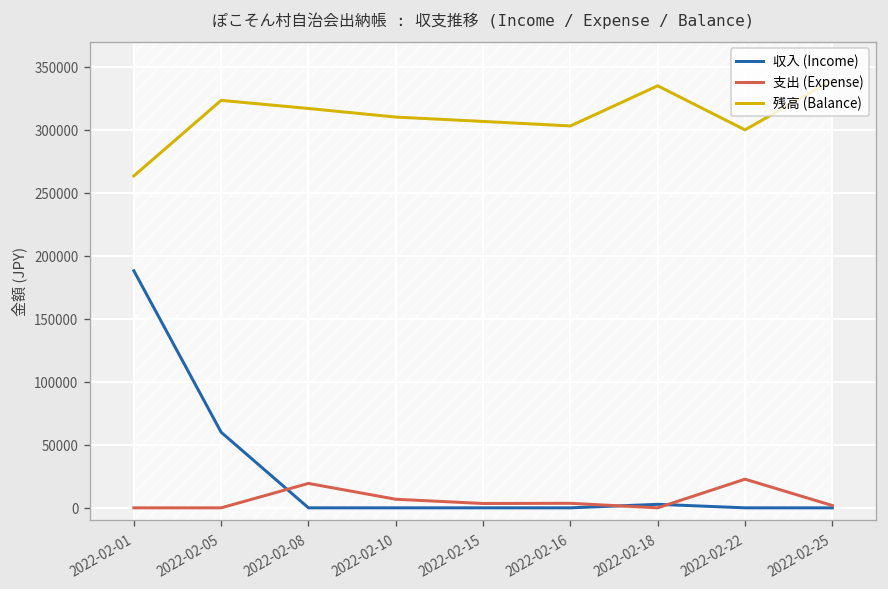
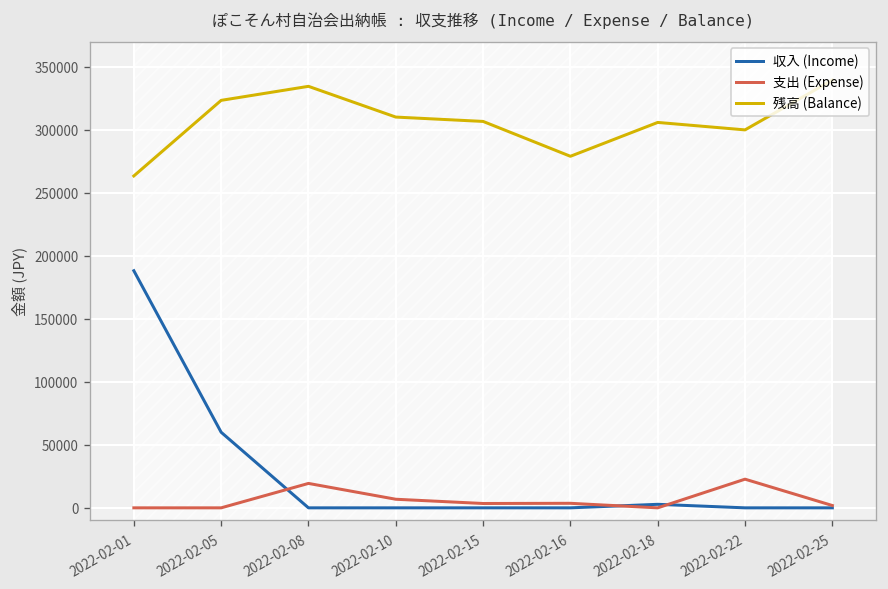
残高 (Balance), 2022-02-08: 317000 -> 335000
残高 (Balance), 2022-02-16: 303000 -> 279000
残高 (Balance), 2022-02-18: 335000 -> 306000
